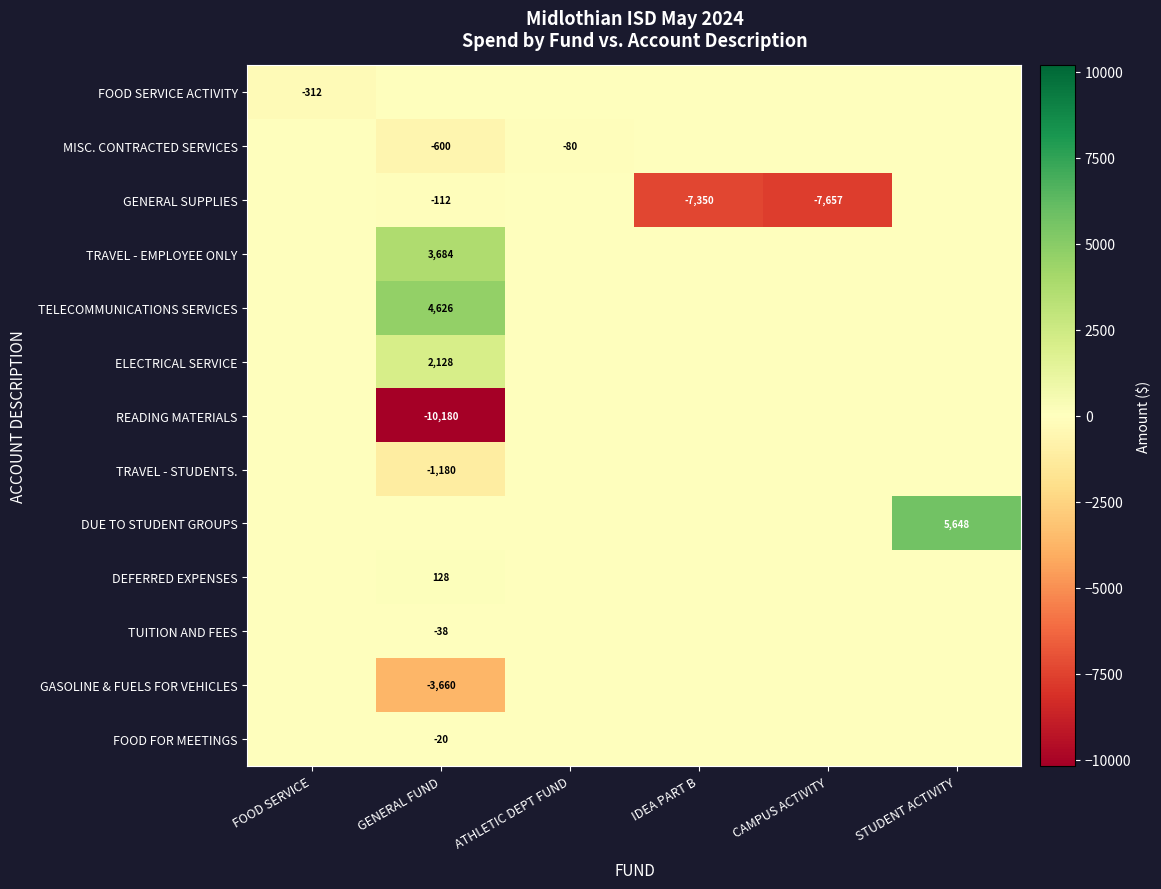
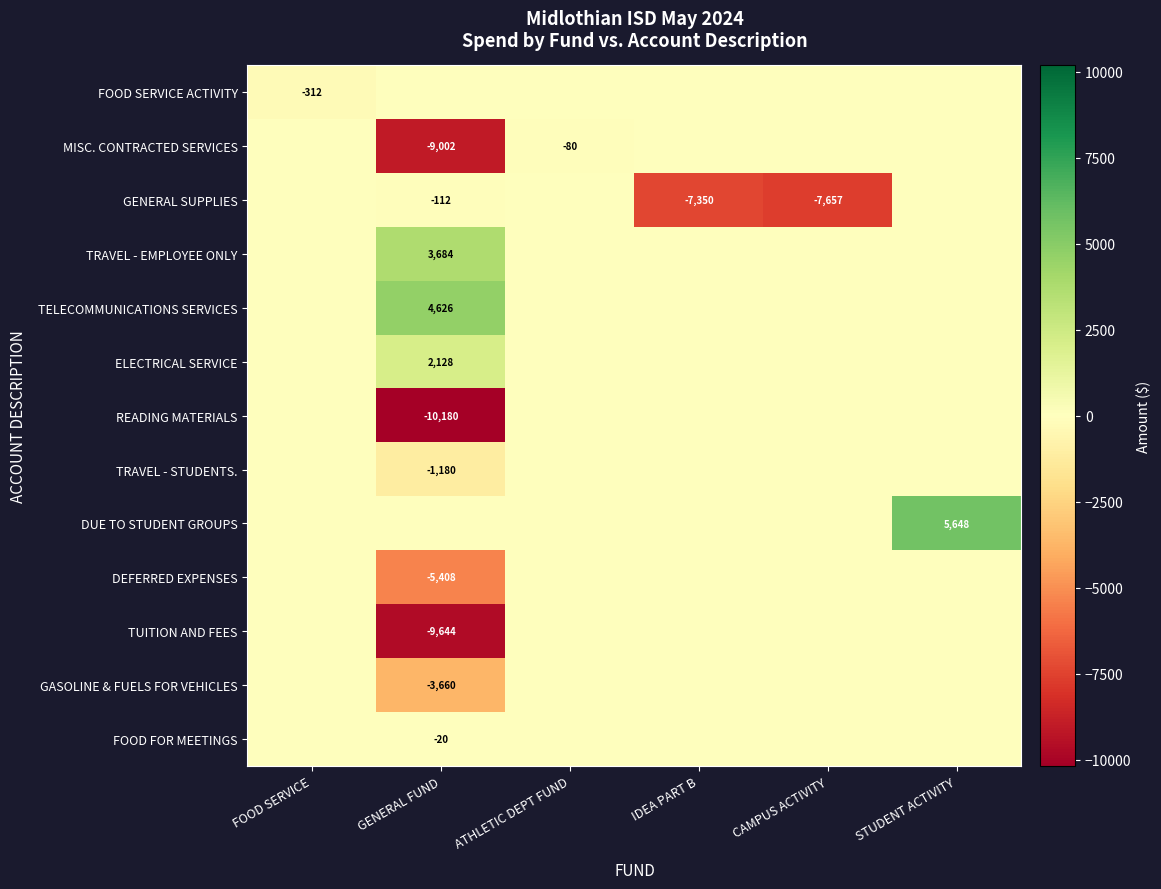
MISC. CONTRACTED SERVICES, GENERAL FUND: -600 -> -9,002
DEFERRED EXPENSES, GENERAL FUND: 128 -> -5,408
TUITION AND FEES, GENERAL FUND: -38 -> -9,644
